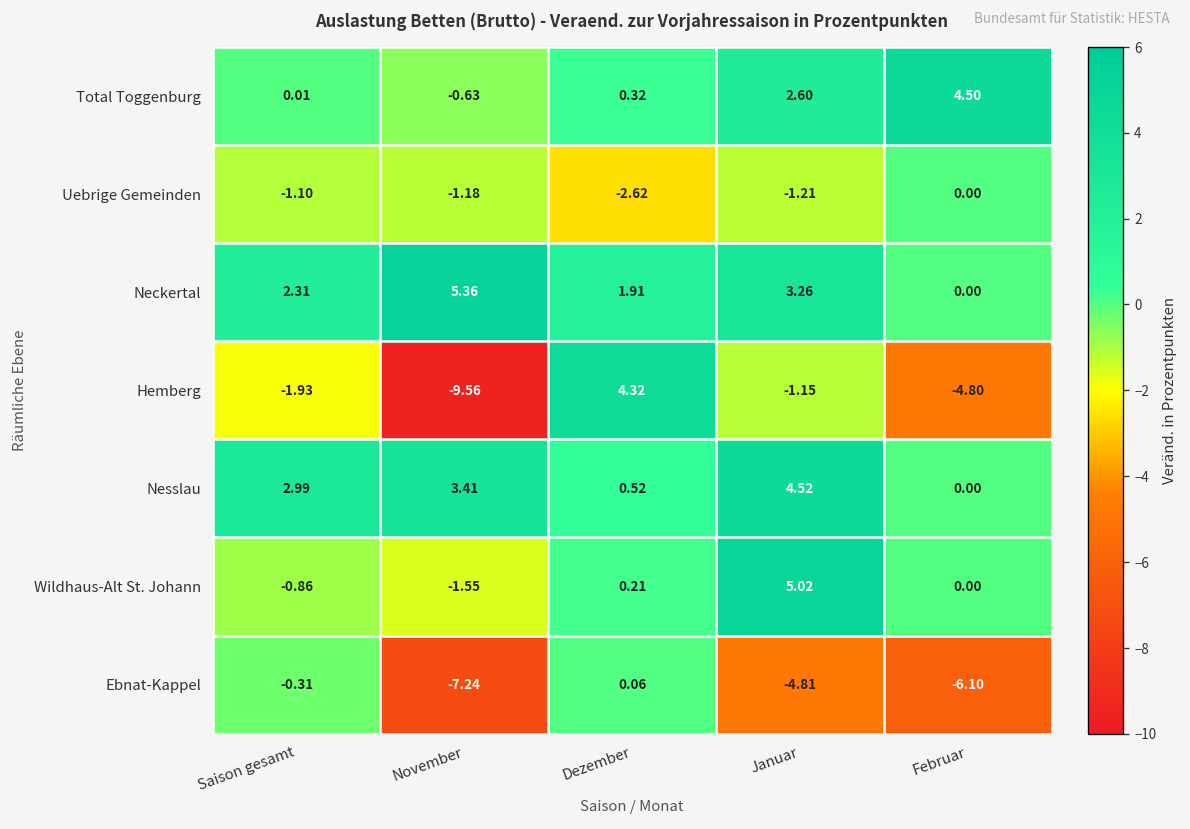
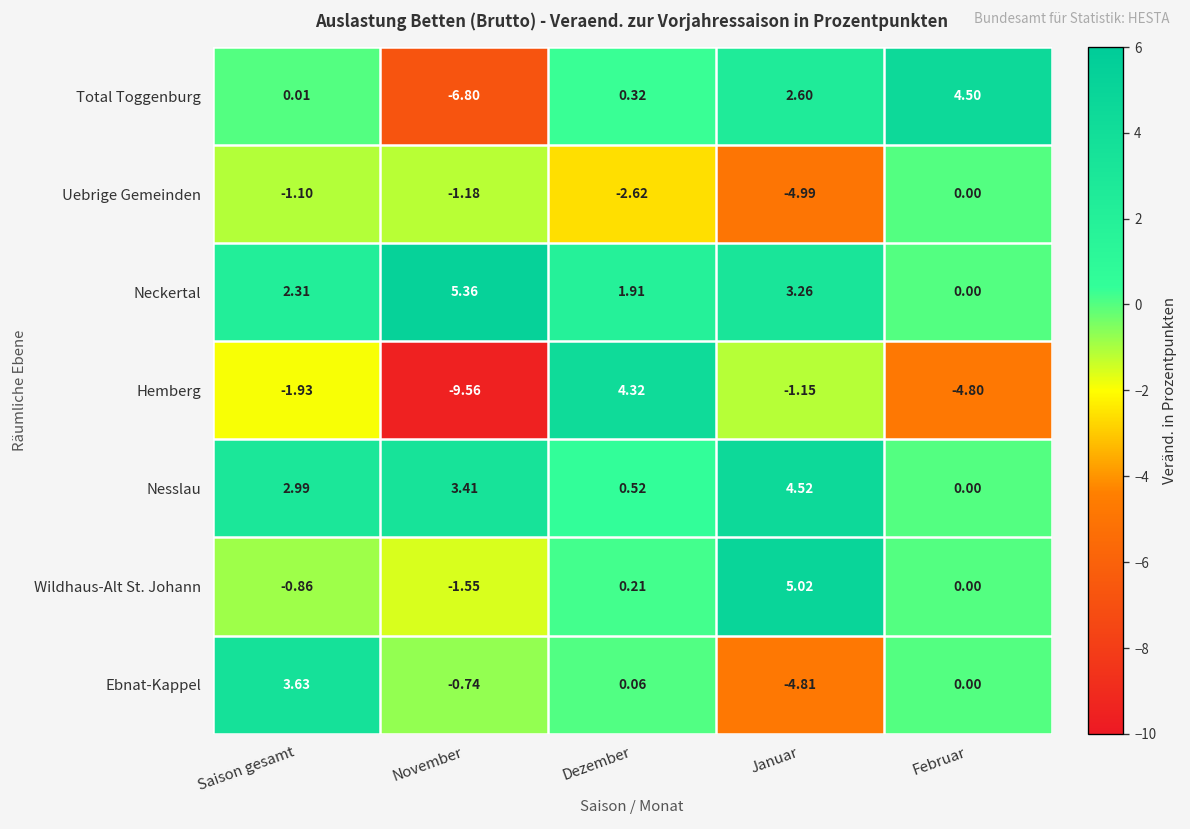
Total Toggenburg, November: -0.63 -> -6.80
Uebrige Gemeinden, Januar: -1.21 -> -4.99
Ebnat-Kappel, Saison gesamt: -0.31 -> 3.63
Ebnat-Kappel, November: -7.24 -> -0.74
Ebnat-Kappel, Februar: -6.10 -> 0.00
